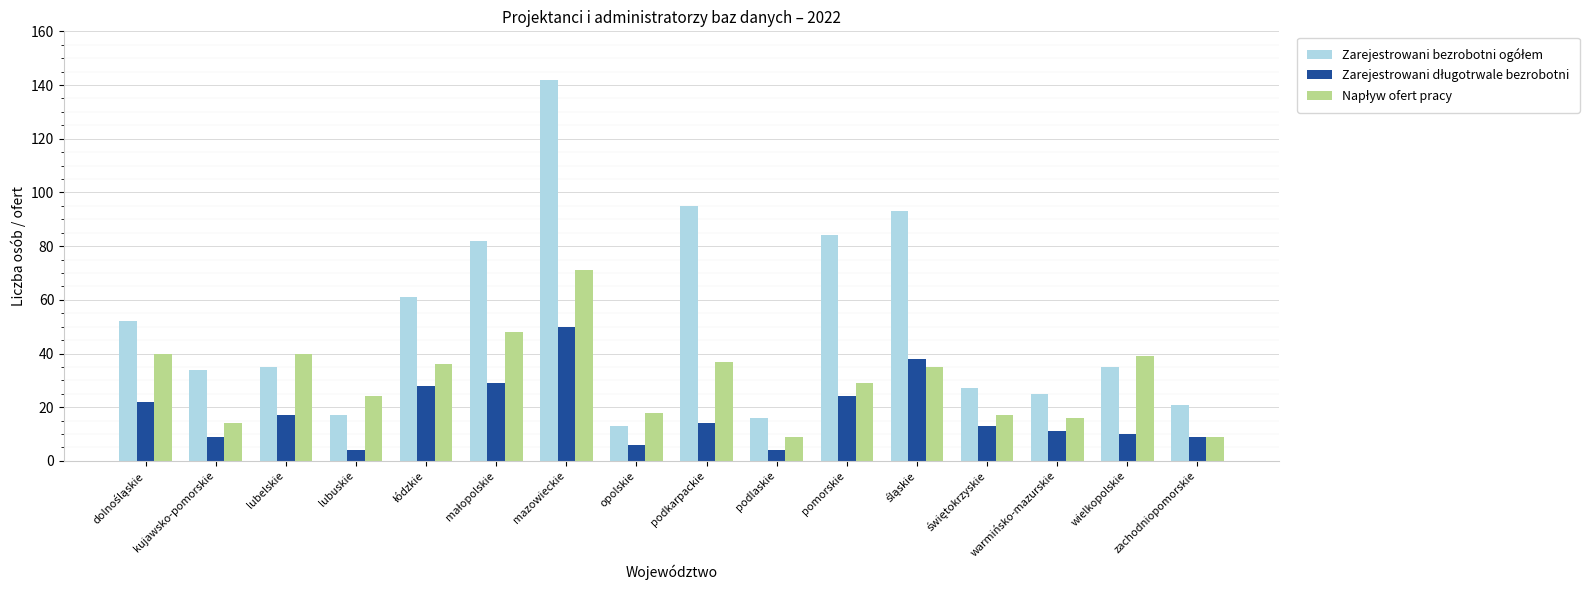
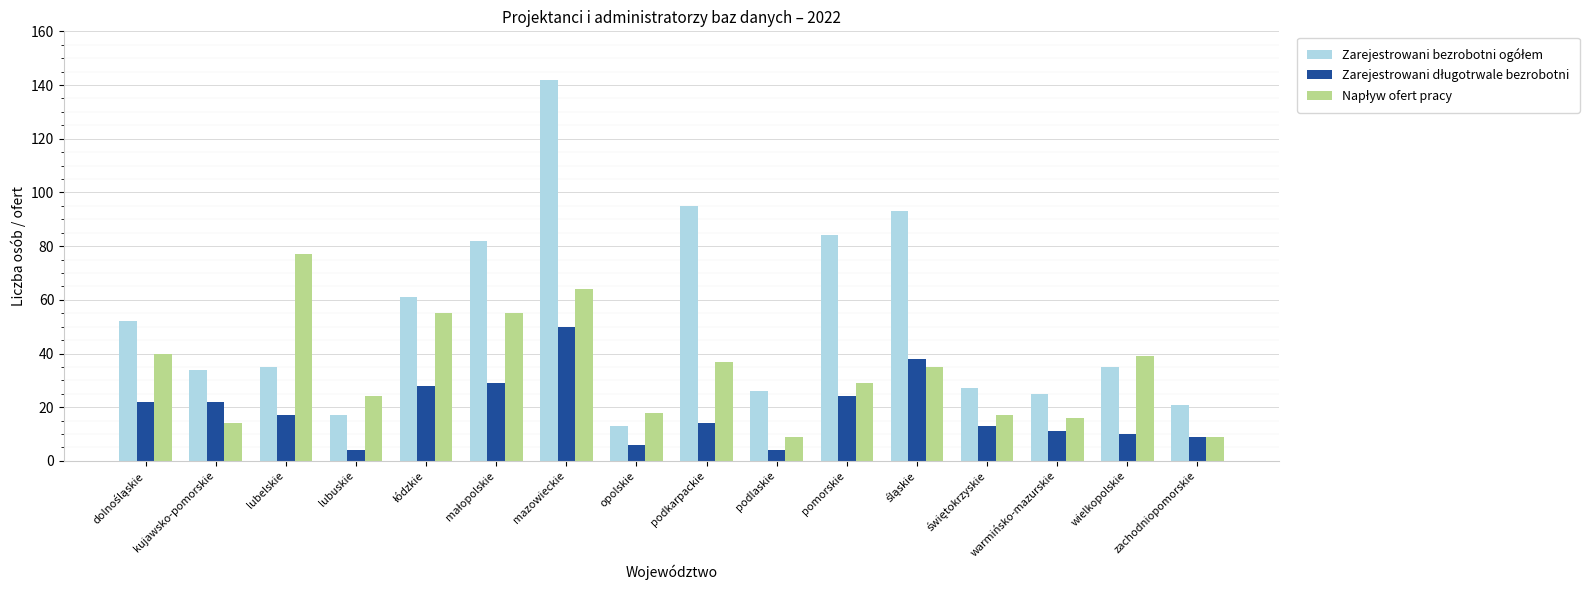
Zarejestrowani długotrwale bezrobotni, kujawsko-pomorskie: 9 -> 22
Napływ ofert pracy, lubelskie: 40 -> 77
Napływ ofert pracy, łódzkie: 36 -> 55
Napływ ofert pracy, małopolskie: 48 -> 55
Napływ ofert pracy, mazowieckie: 71 -> 64
Zarejestrowani bezrobotni ogółem, podlaskie: 16 -> 26
